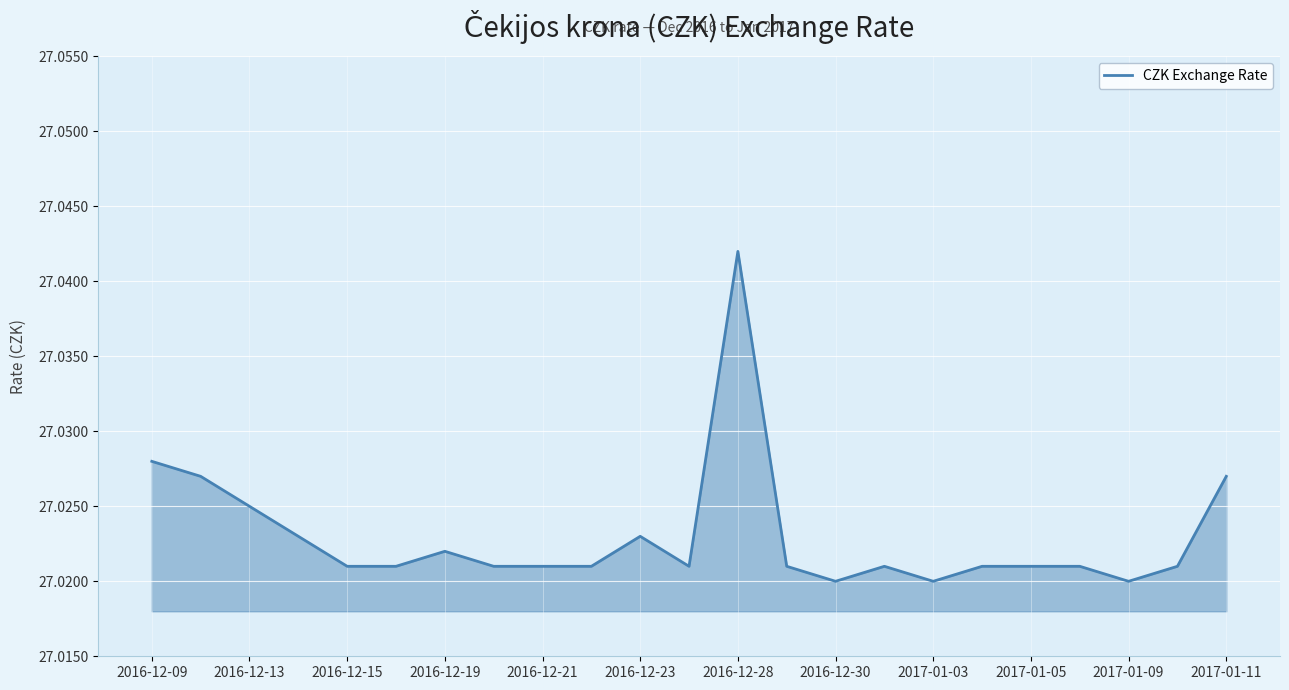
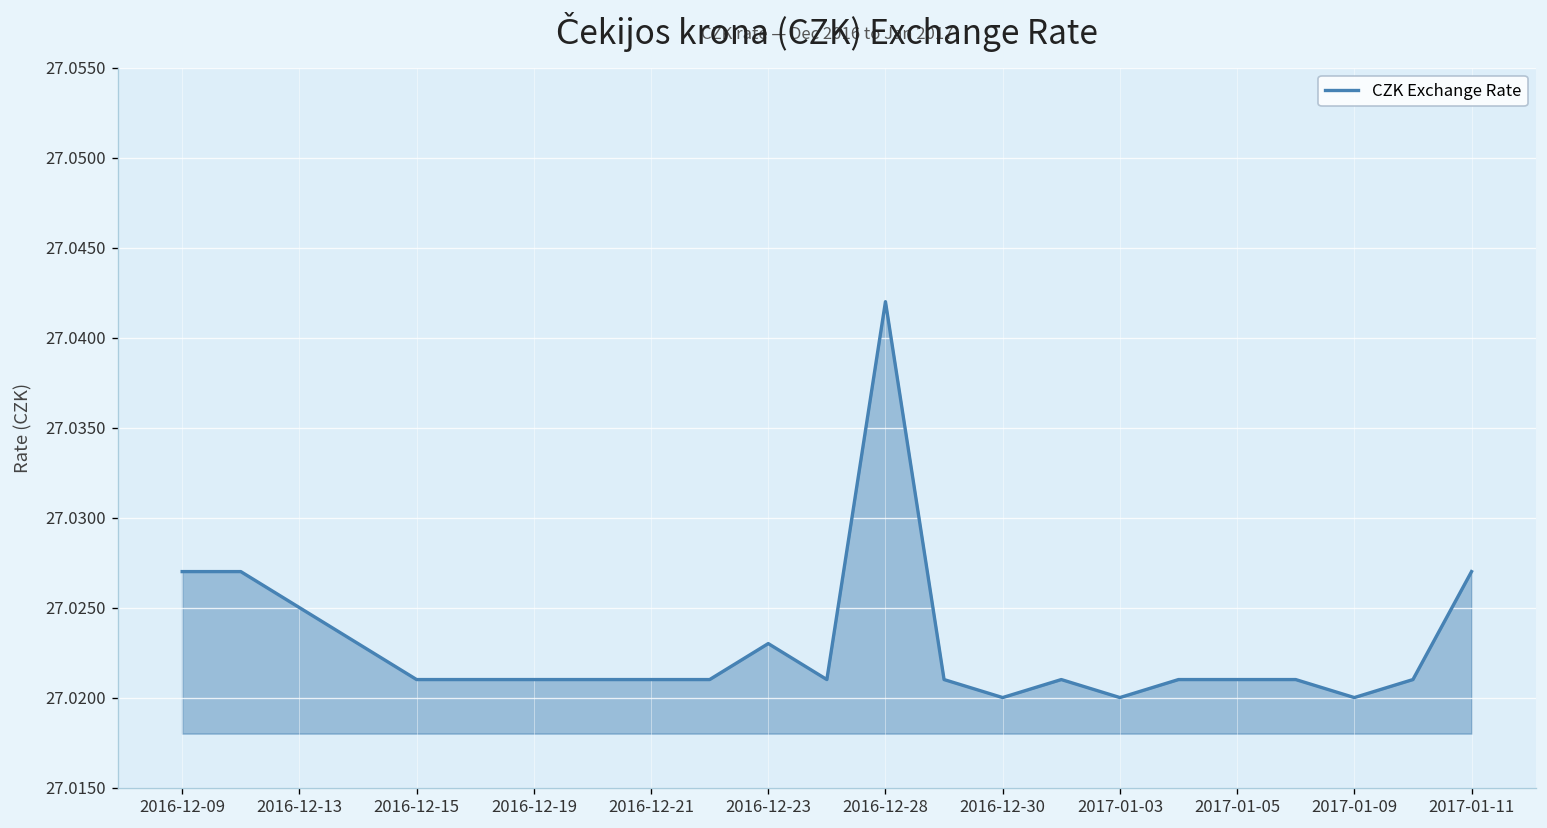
2016-12-09: 27.028 -> 27.027
2016-12-19: 27.022 -> 27.021
